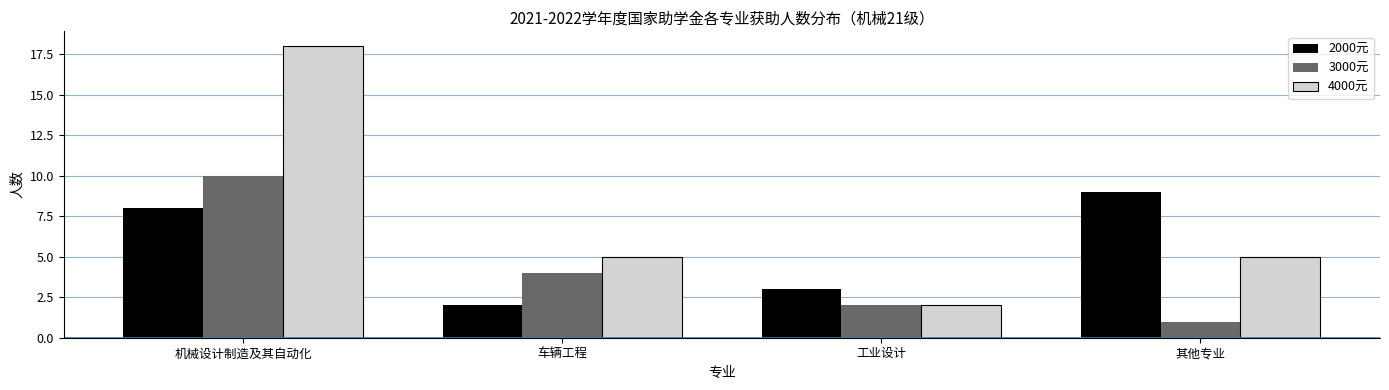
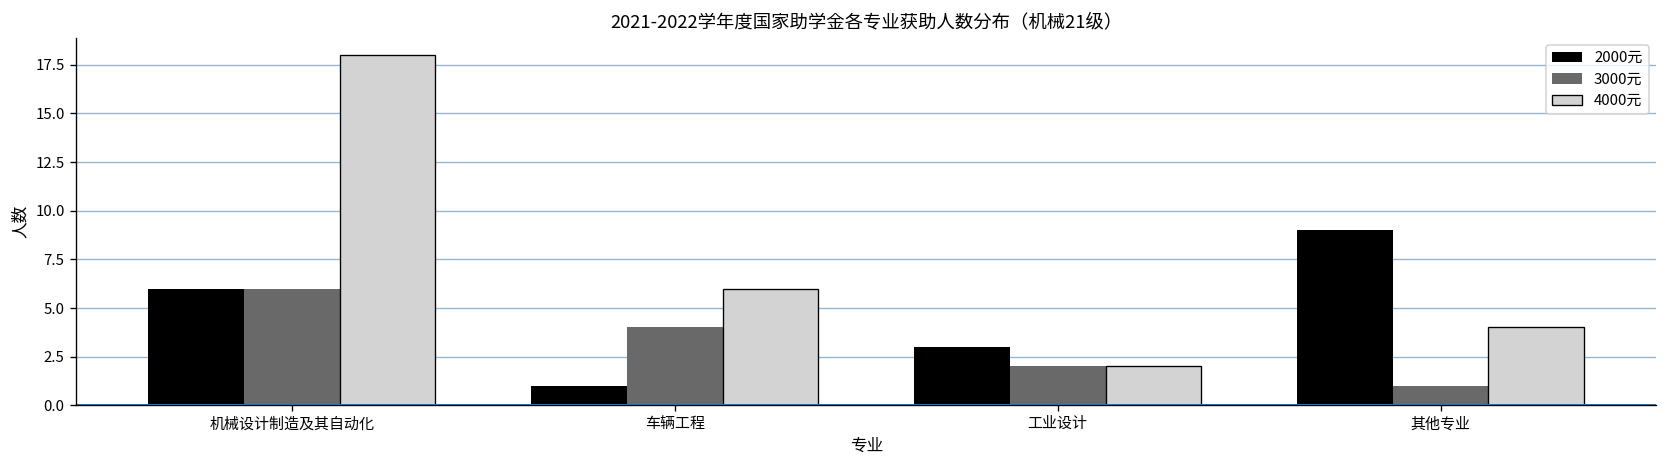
2000元, 机械设计制造及其自动化: 8 -> 6
3000元, 机械设计制造及其自动化: 10 -> 6
2000元, 车辆工程: 2 -> 1
4000元, 车辆工程: 5 -> 6
4000元, 其他专业: 5 -> 4
